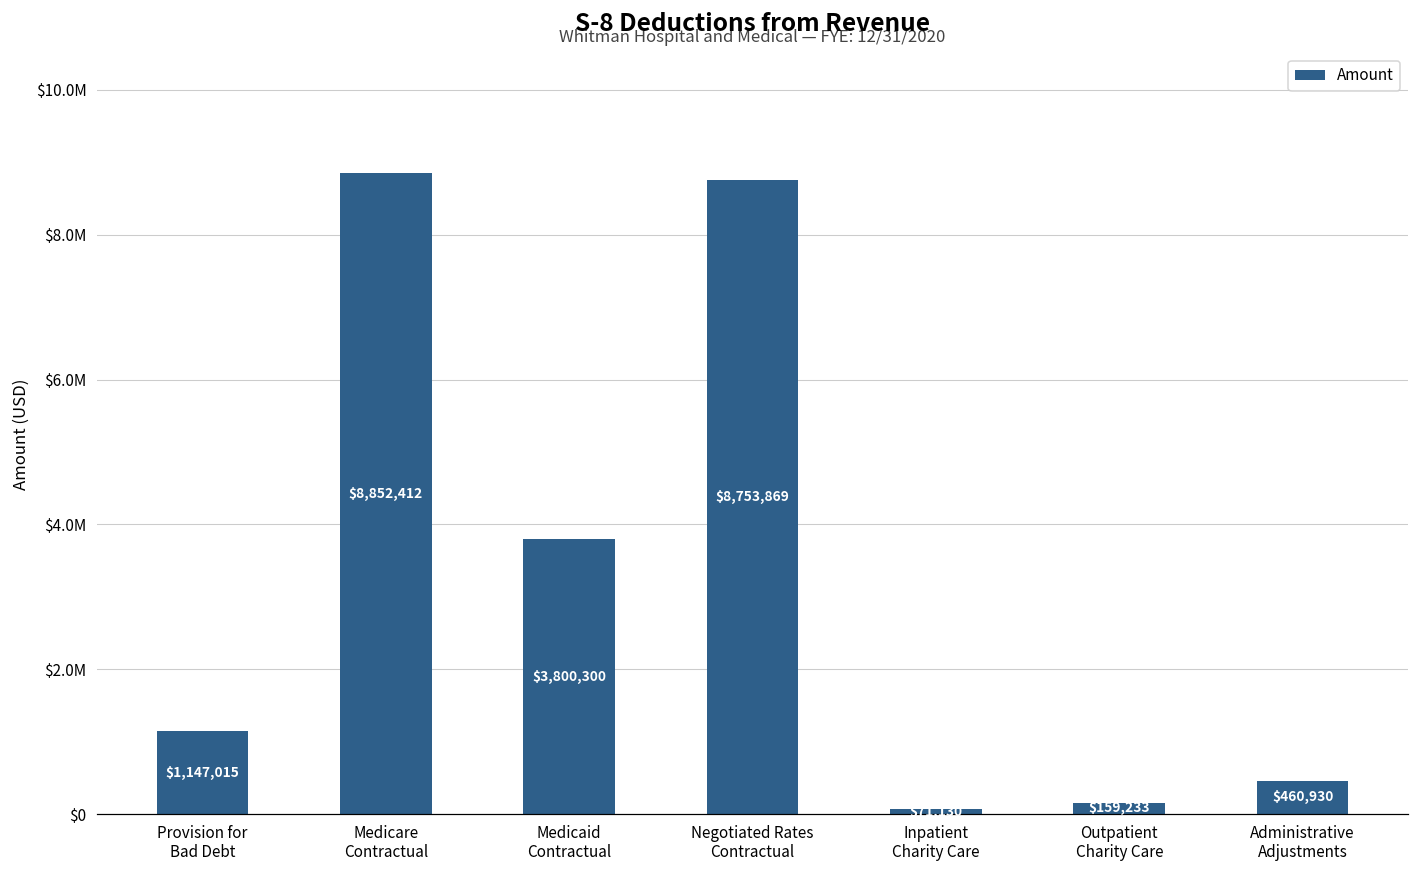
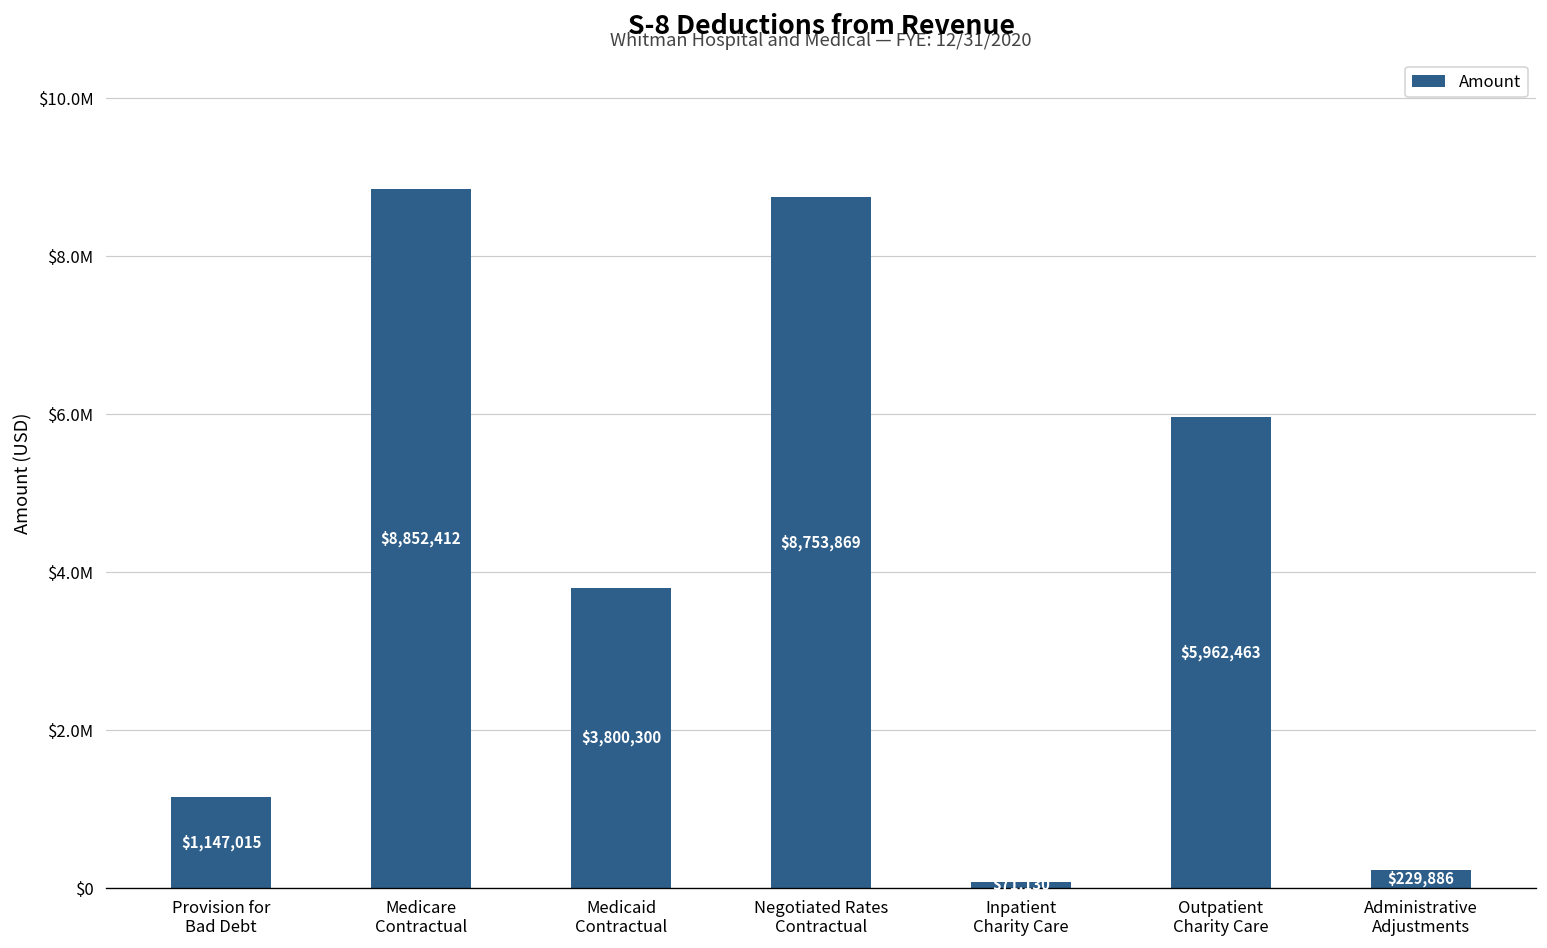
Outpatient Charity Care: $159,233 -> $5,962,463
Administrative Adjustments: $460,930 -> $229,886
